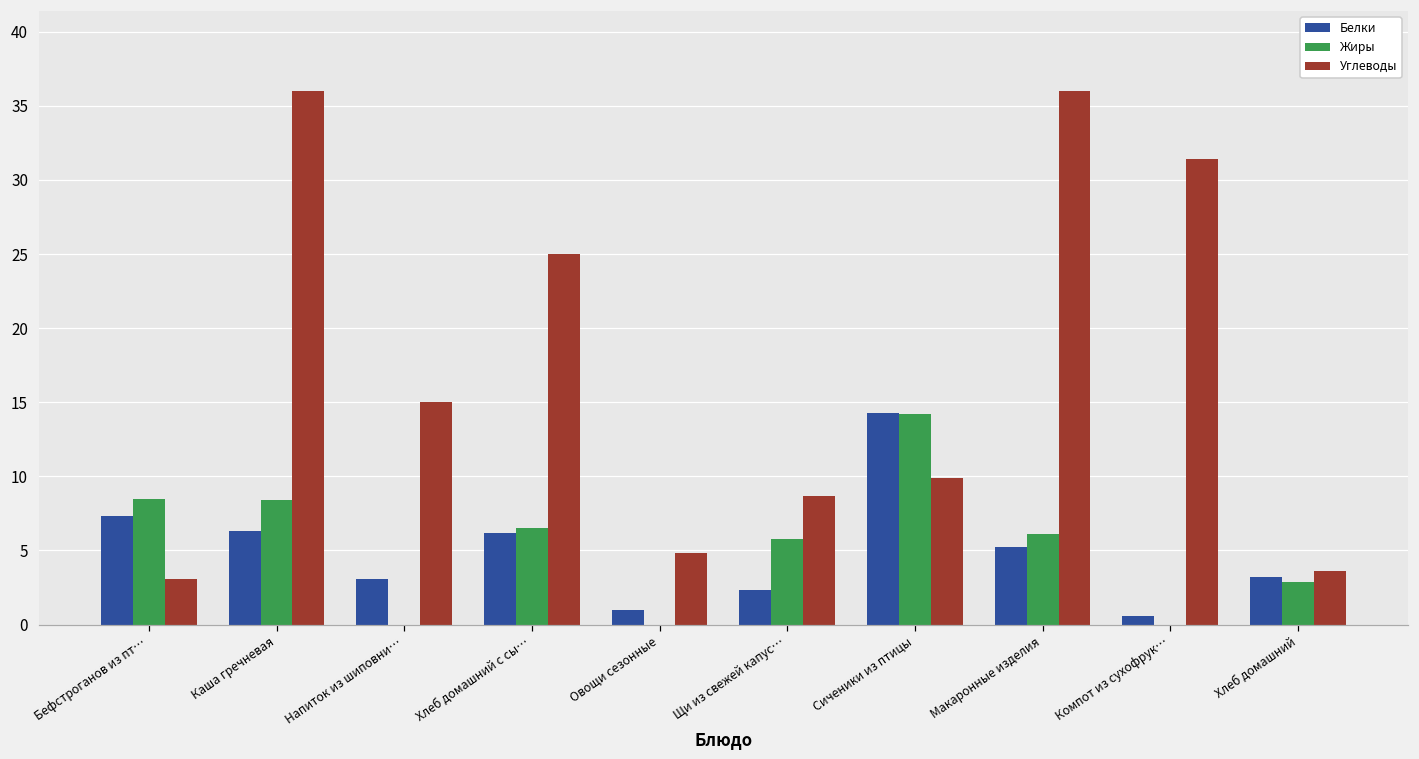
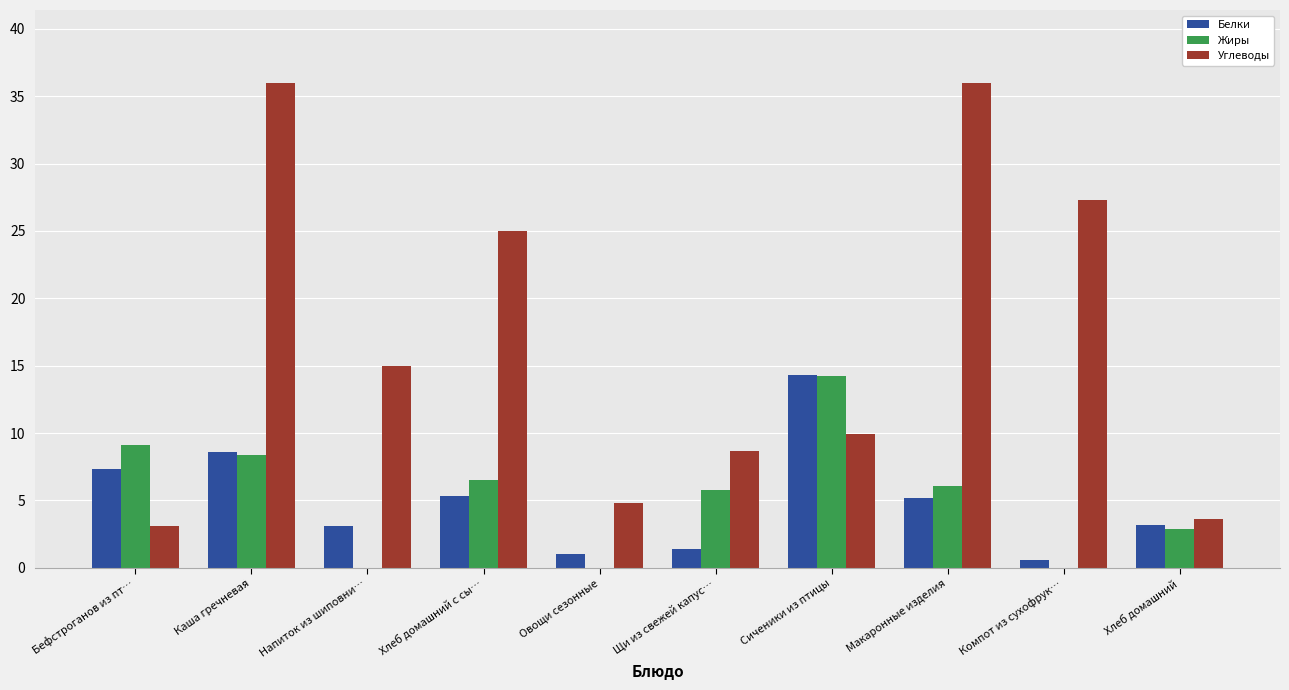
Жиры, Бефстроганов из пт…: 8.5 -> 9.1
Белки, Каша гречневая: 6.3 -> 8.6
Белки, Хлеб домашний с сы…: 6.2 -> 5.3
Белки, Щи из свежей капус…: 2.3 -> 1.4
Углеводы, Компот из сухофрук…: 31.4 -> 27.3
